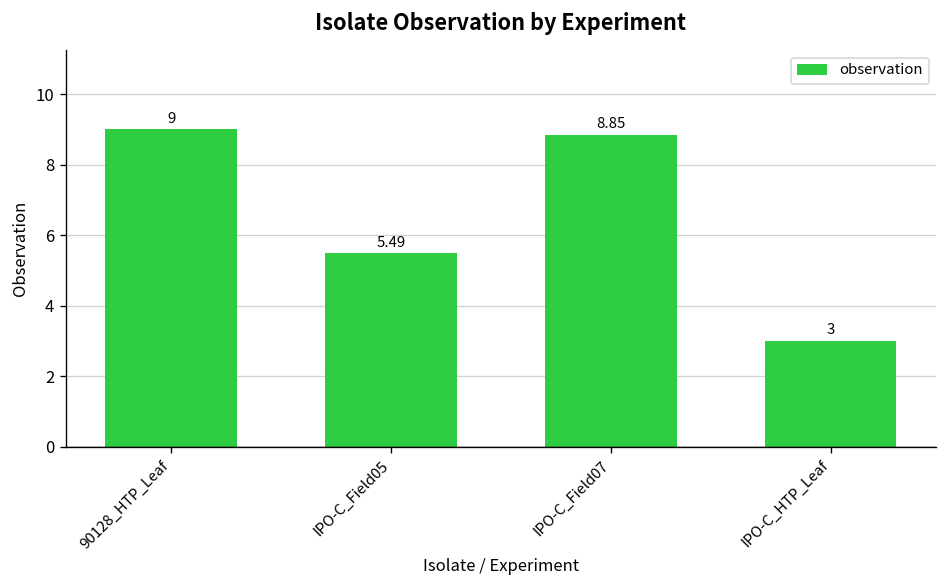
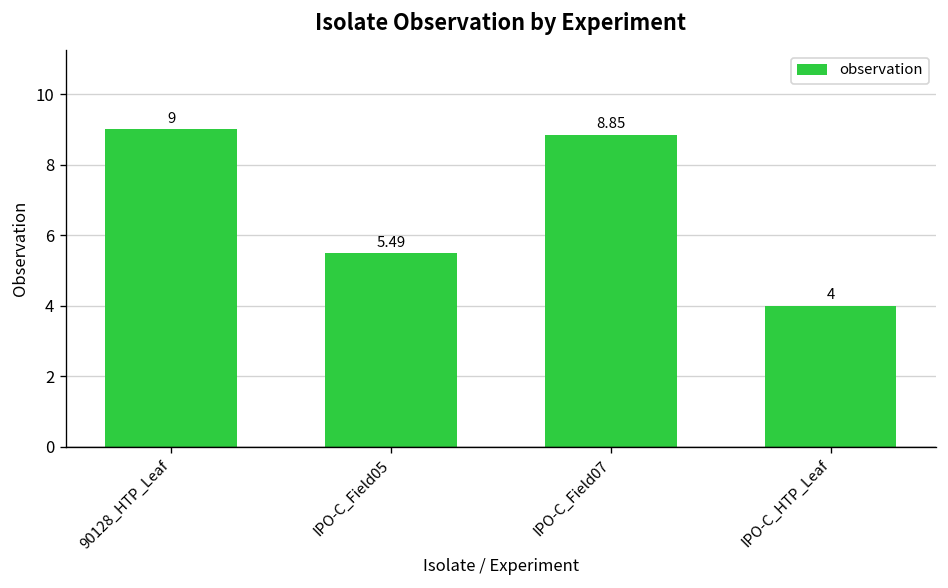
IPO-C_HTP_Leaf: 3 -> 4
